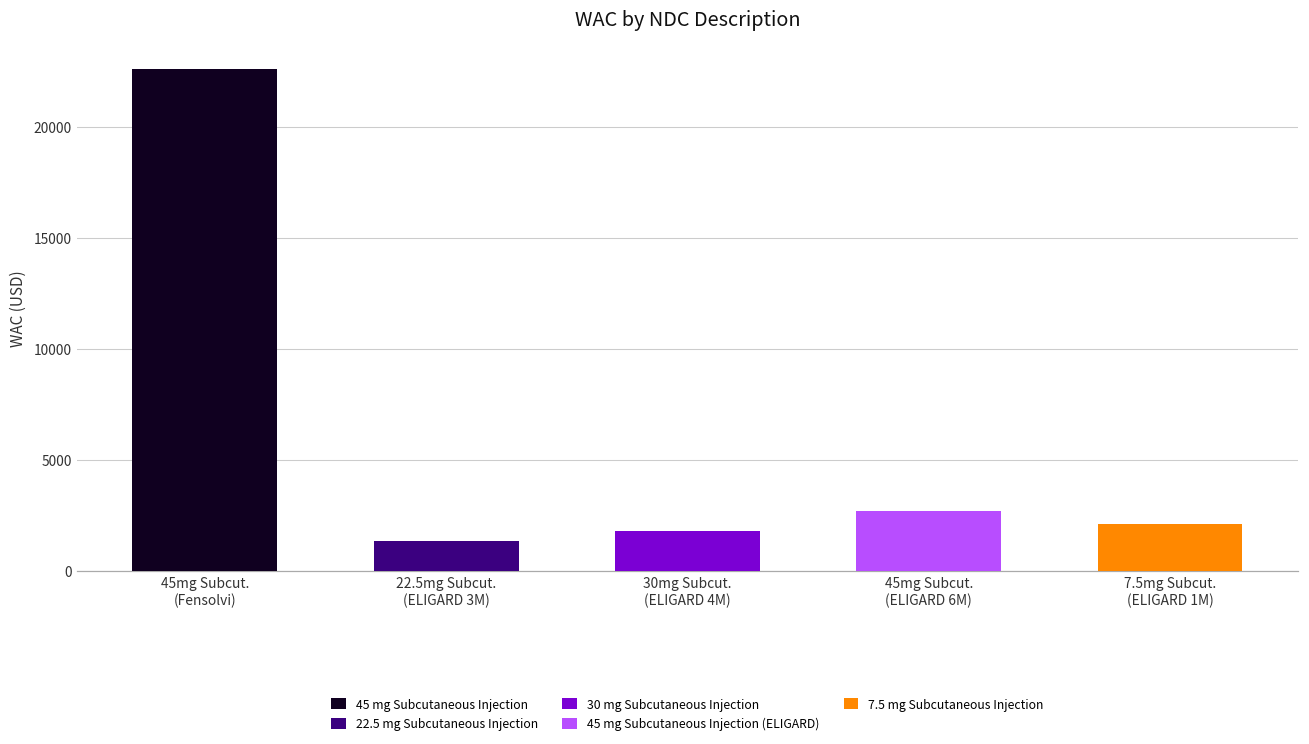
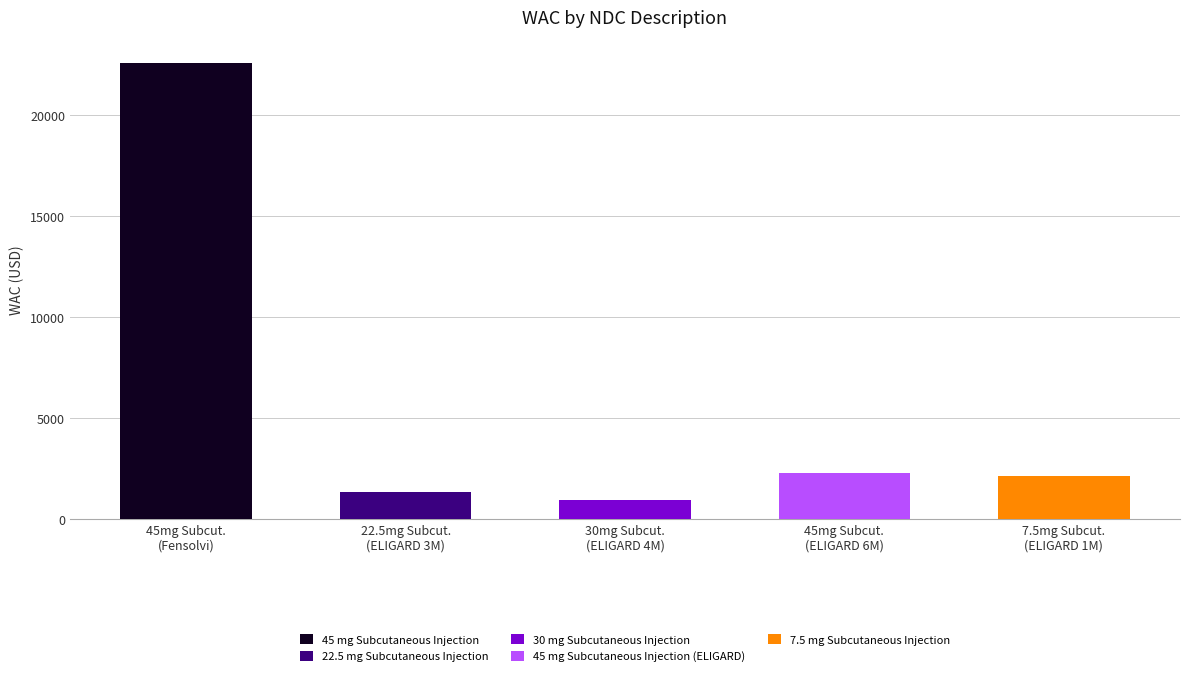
30mg Subcut. (ELIGARD 4M): 1800 -> 900
45mg Subcut. (ELIGARD 6M): 2700 -> 2300
